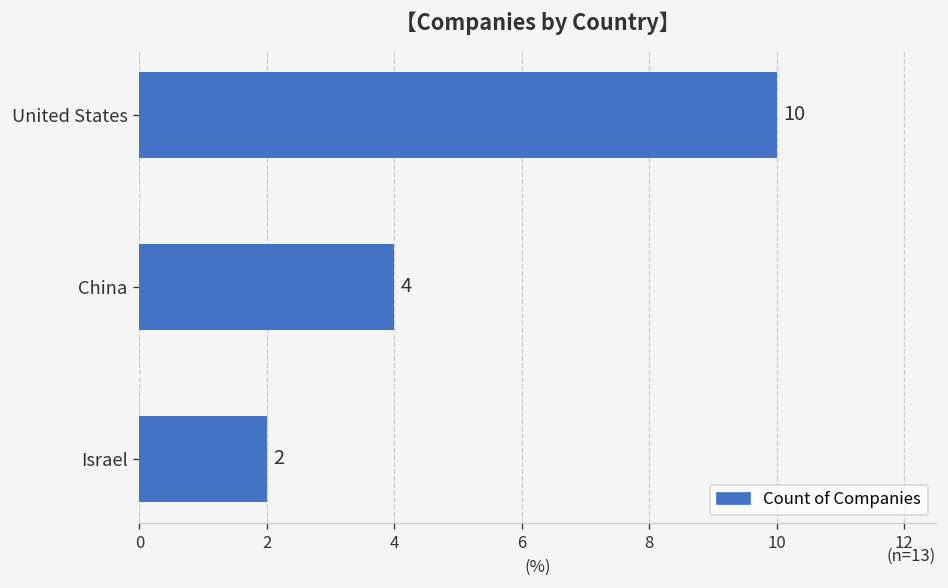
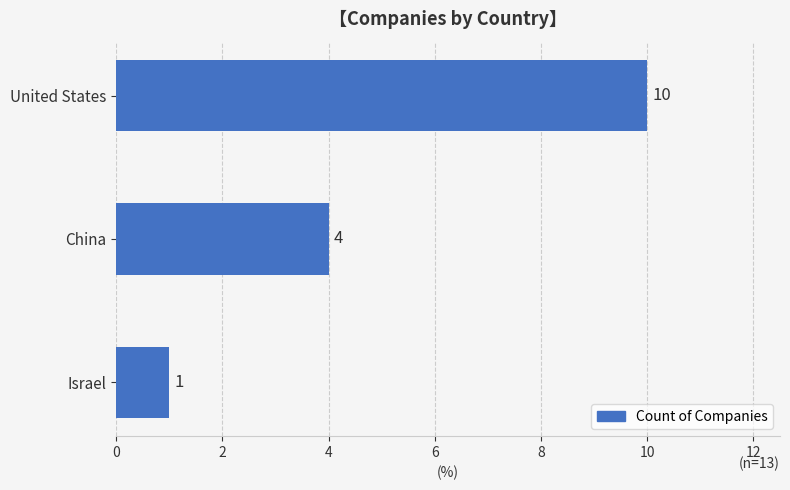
Israel: 2 -> 1
